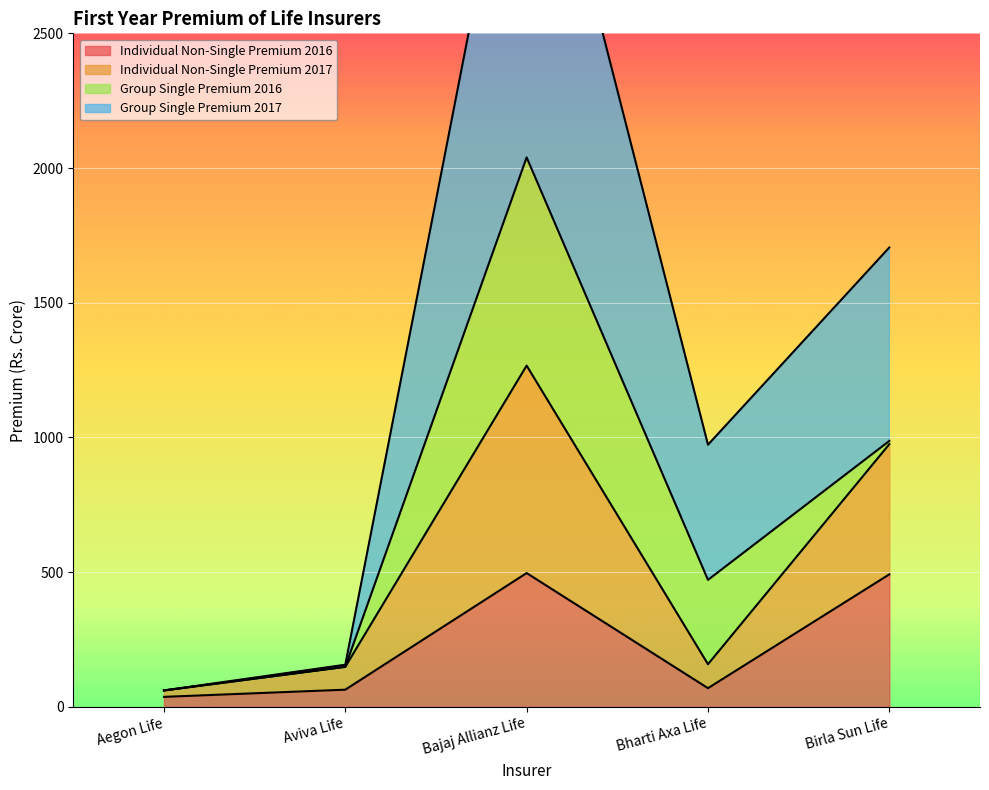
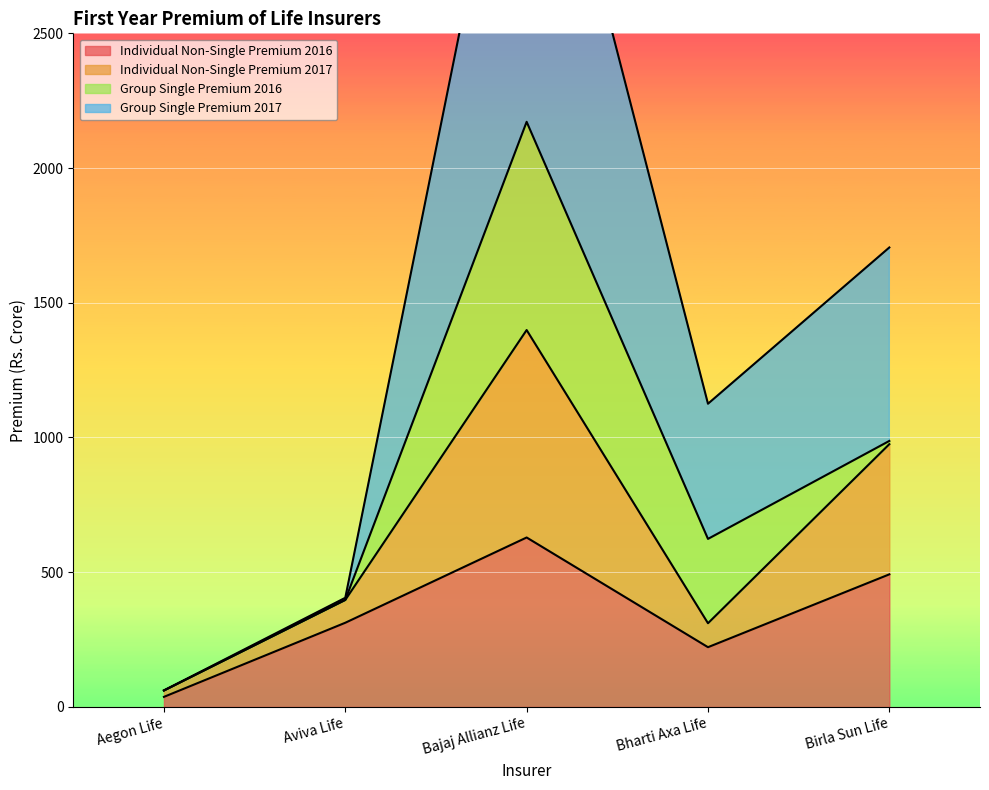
Individual Non-Single Premium 2016, Aviva Life: 60 -> 310
Individual Non-Single Premium 2016, Bajaj Allianz Life: 500 -> 630
Individual Non-Single Premium 2016, Bharti Axa Life: 70 -> 220
